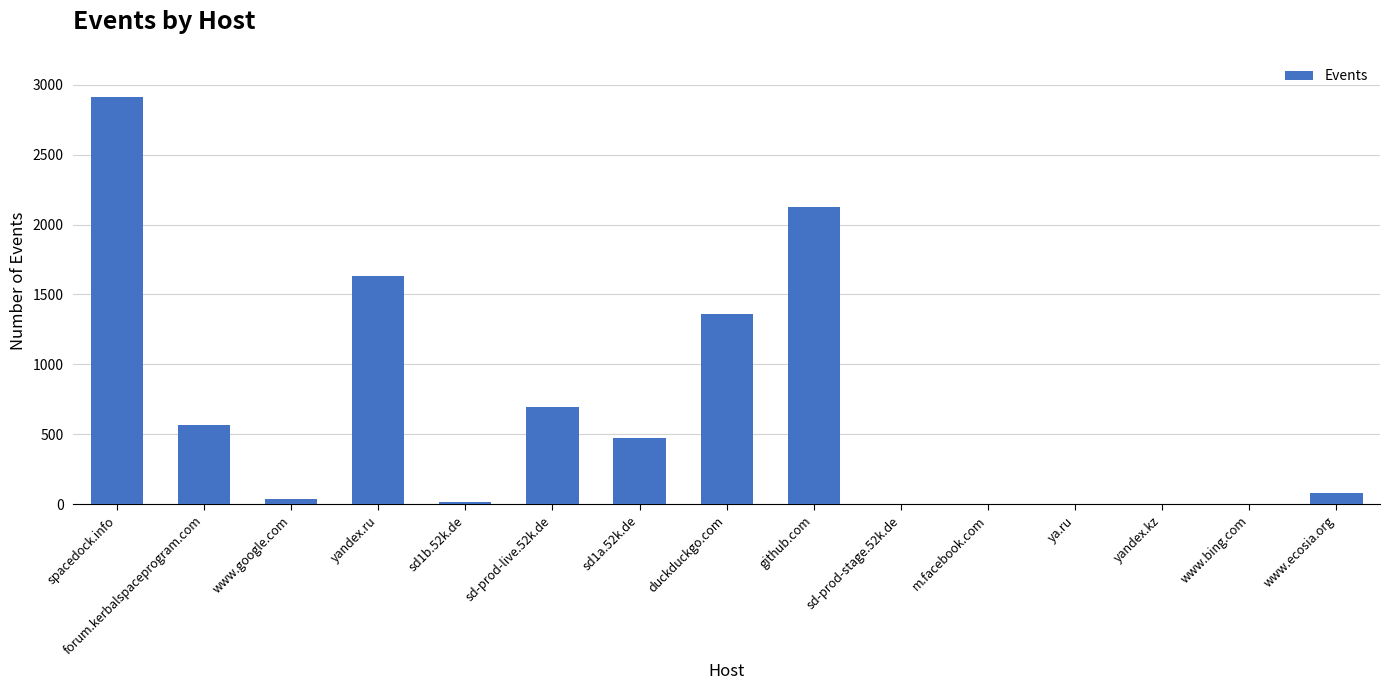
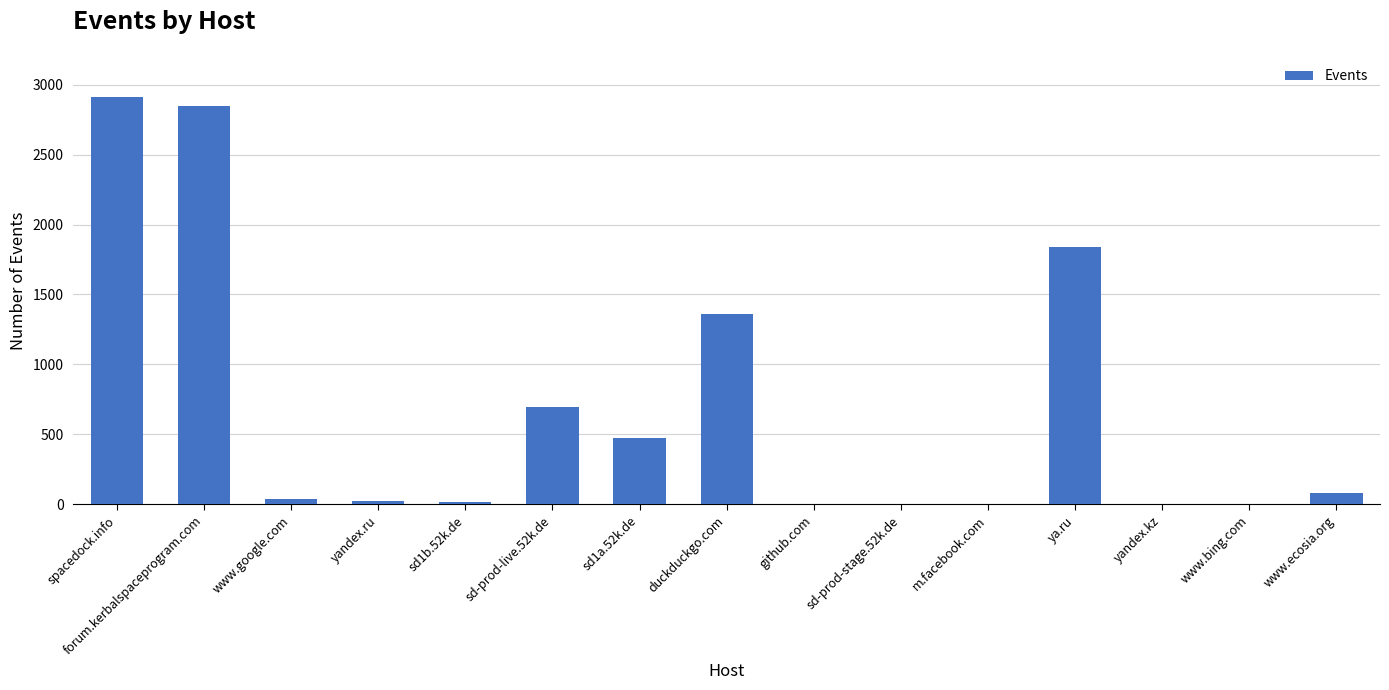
forum.kerbalspaceprogram.com: 570 -> 2850
yandex.ru: 1630 -> 20
github.com: 2130 -> 0
ya.ru: 0 -> 1840
